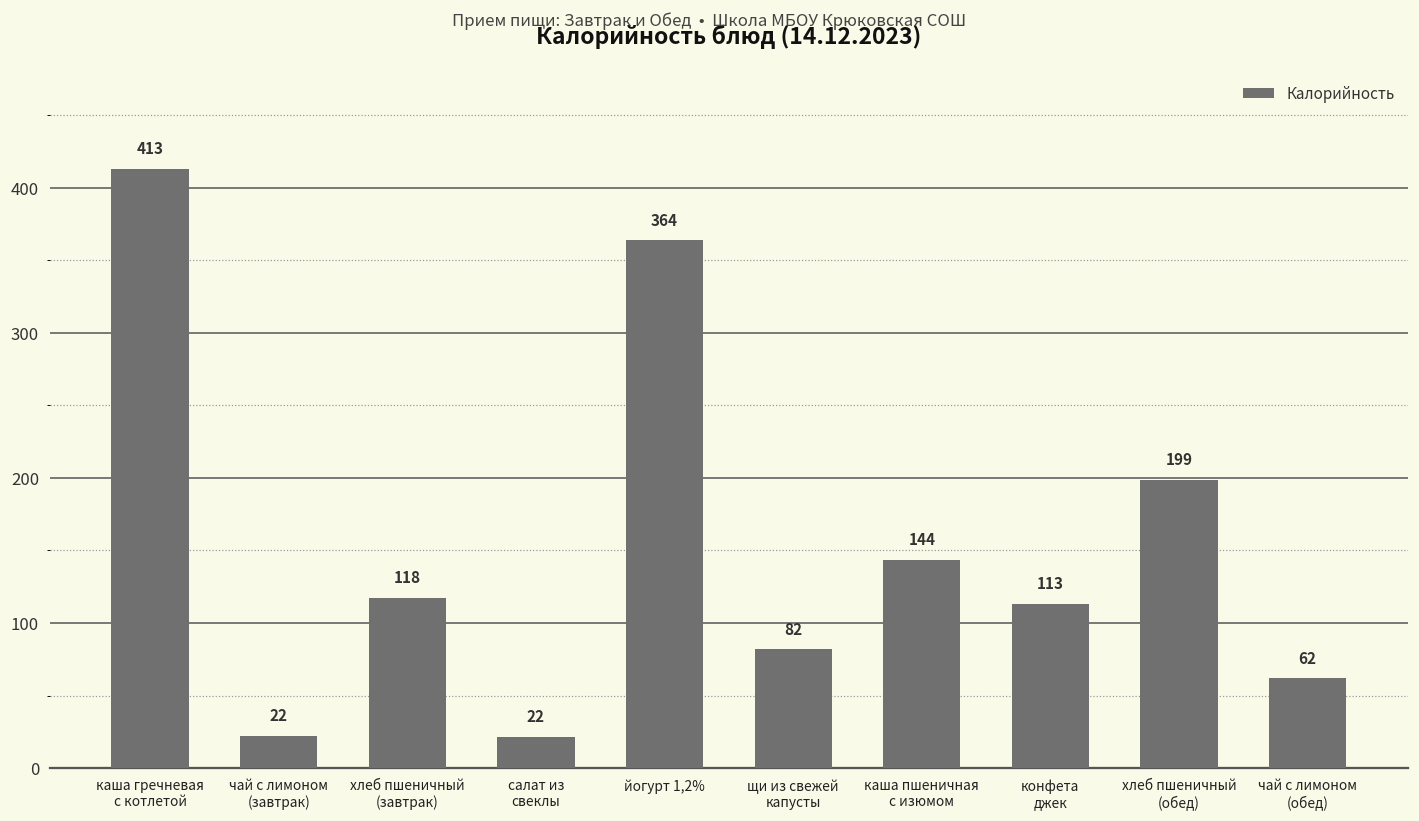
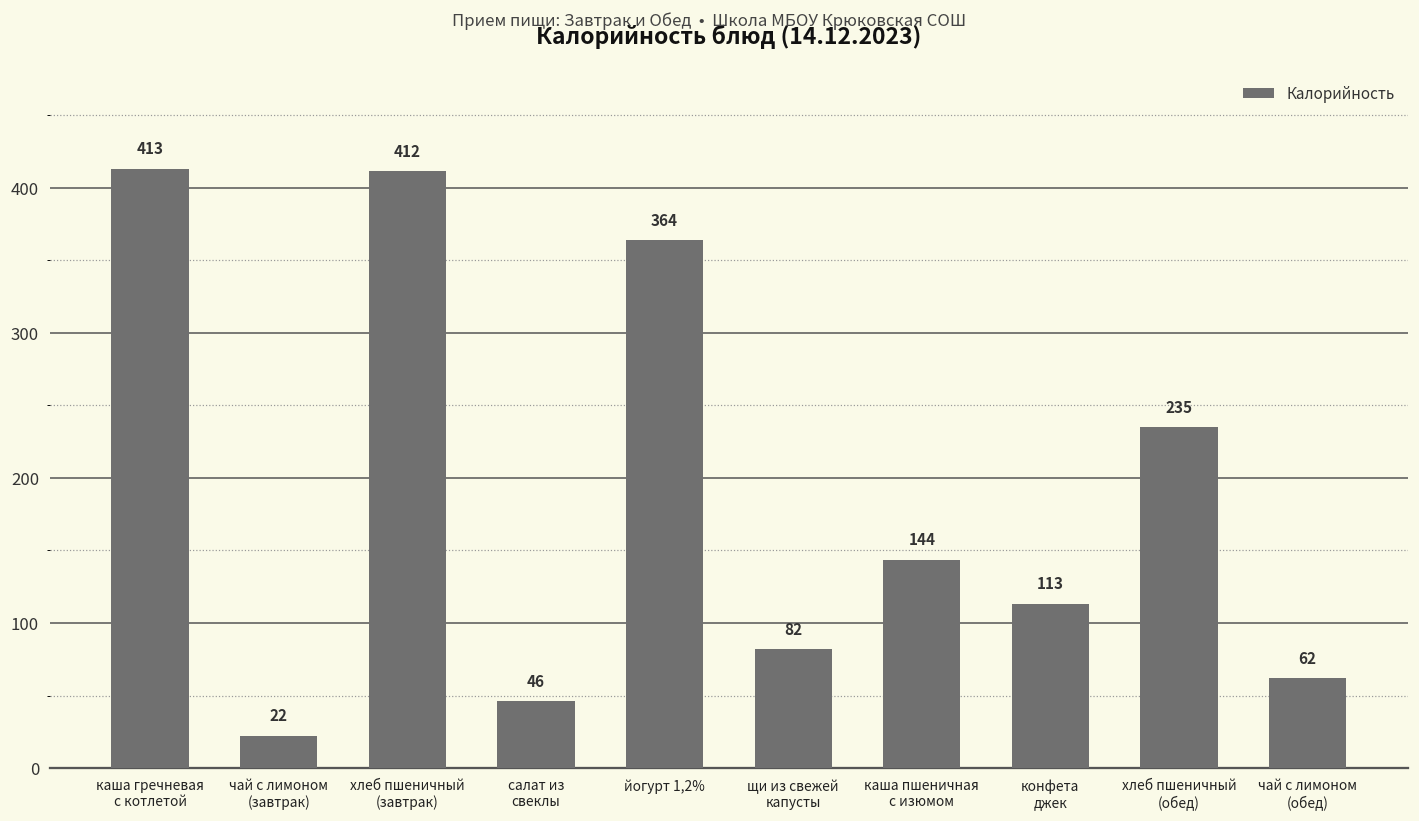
хлеб пшеничный (завтрак): 118 -> 412
салат из свеклы: 22 -> 46
хлеб пшеничный (обед): 199 -> 235
